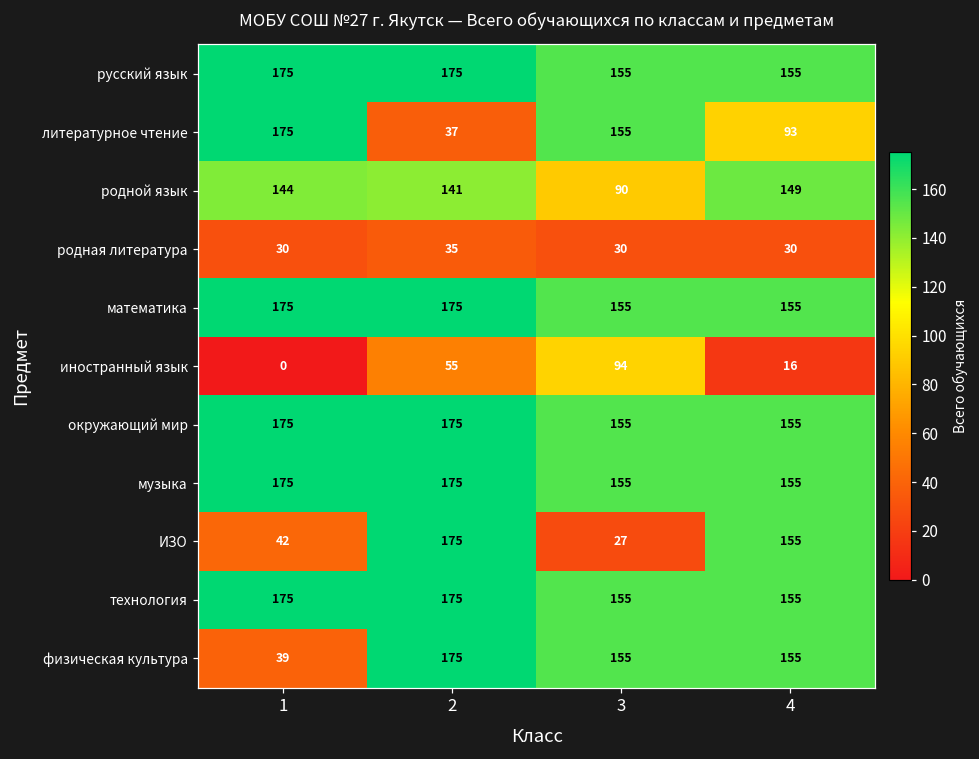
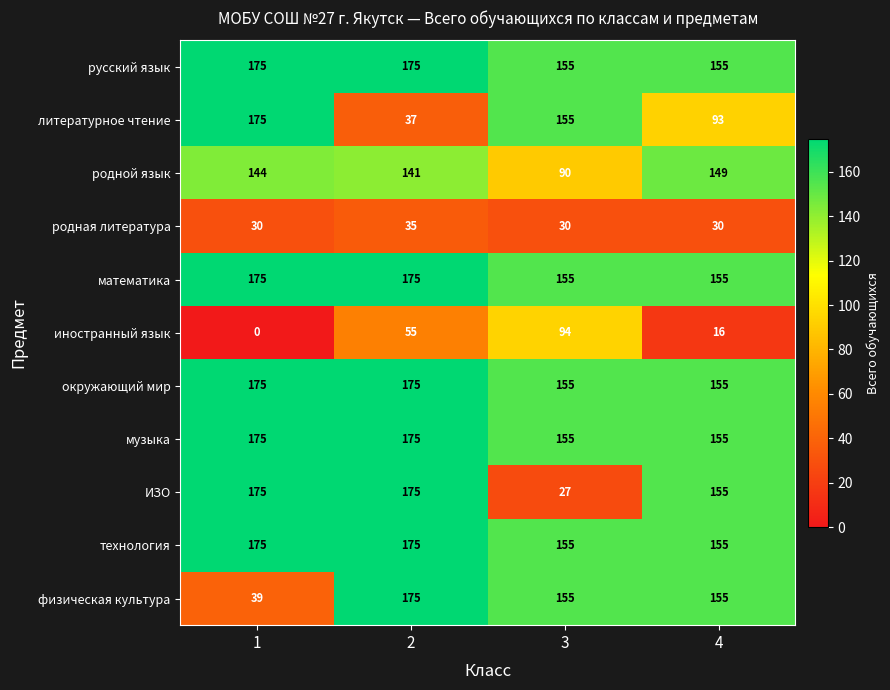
ИЗО, 1: 42 -> 175
